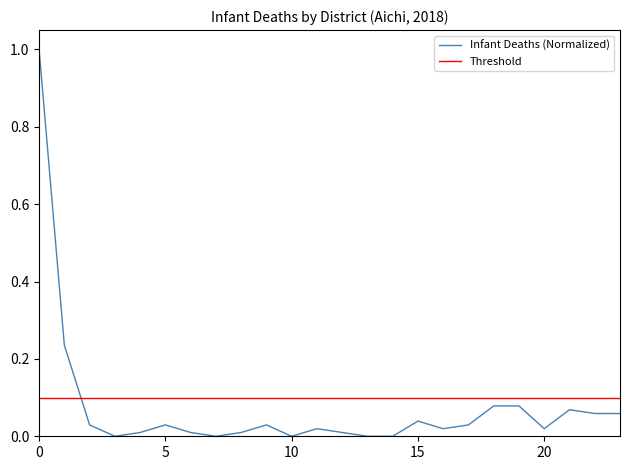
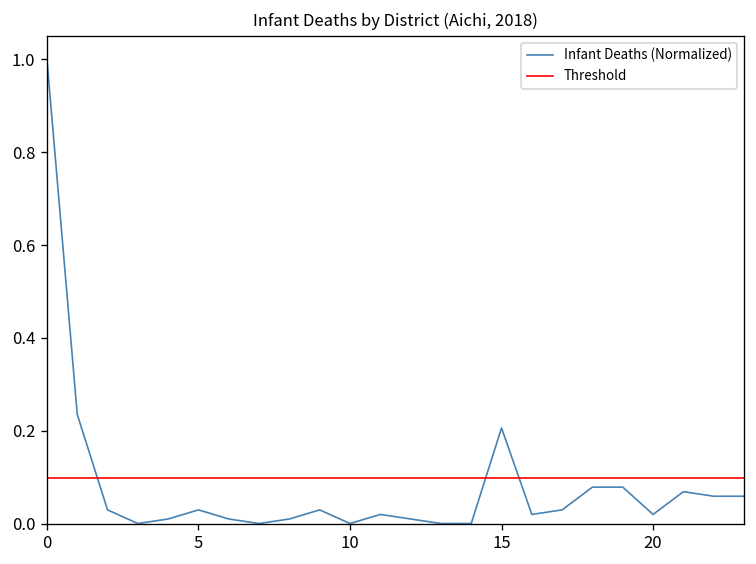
Infant Deaths (Normalized), 15: 0.04 -> 0.21
